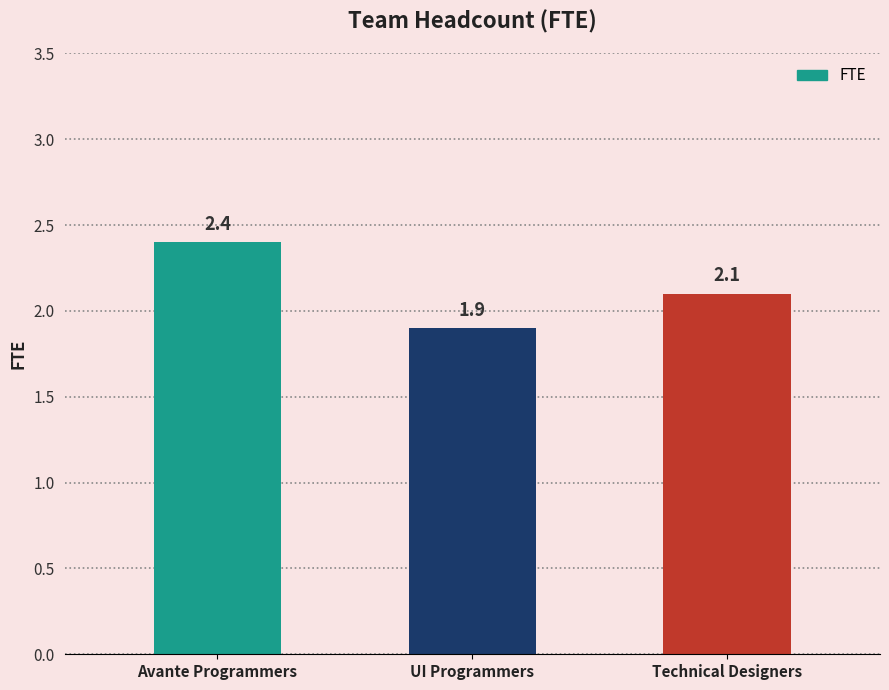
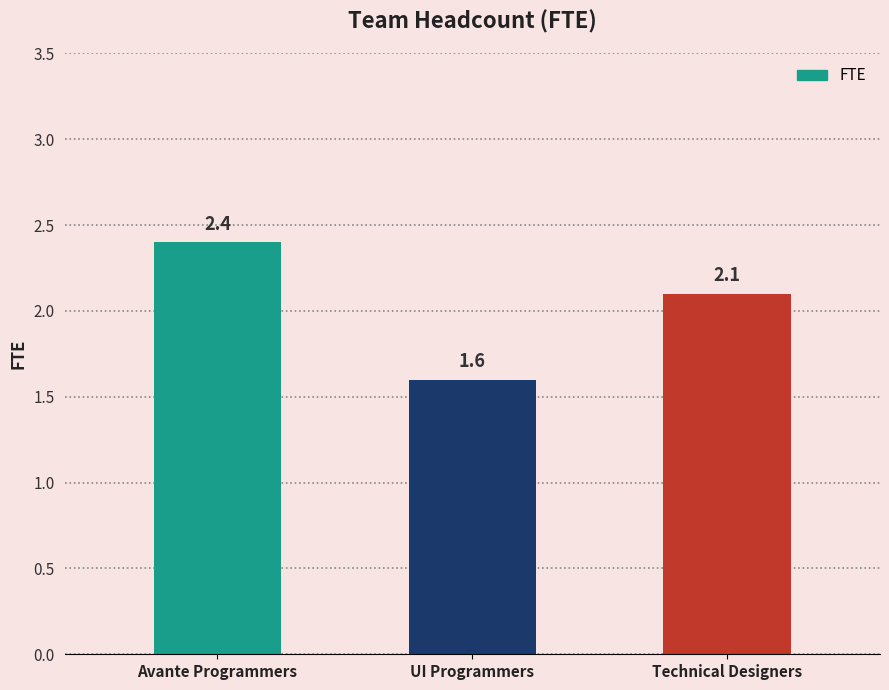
UI Programmers: 1.9 -> 1.6
